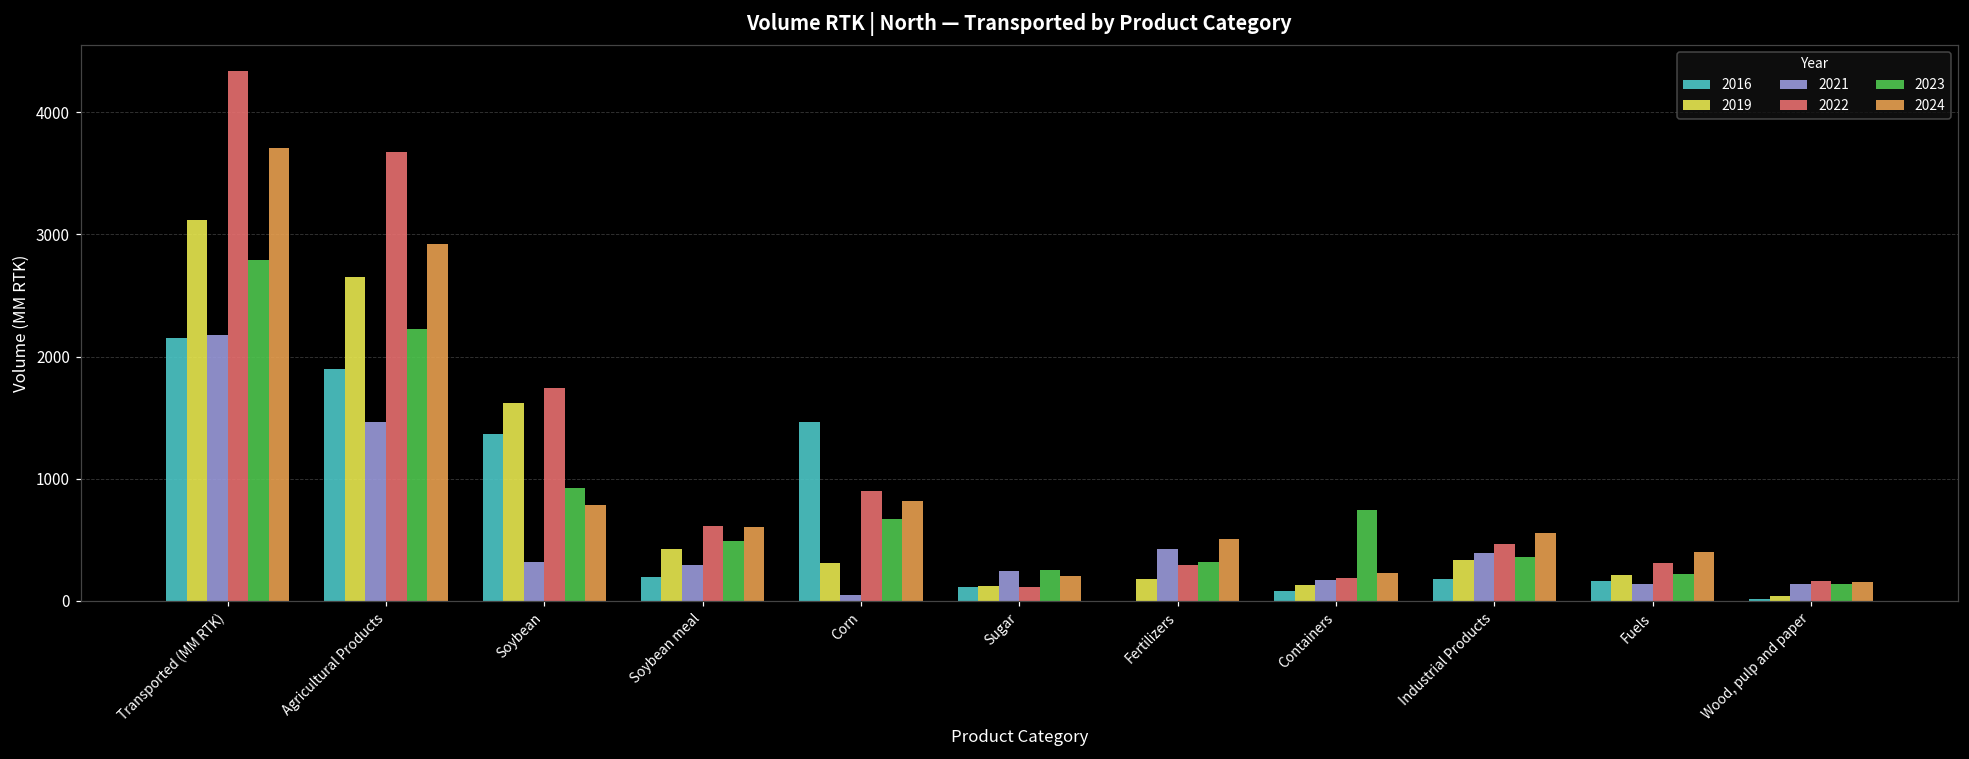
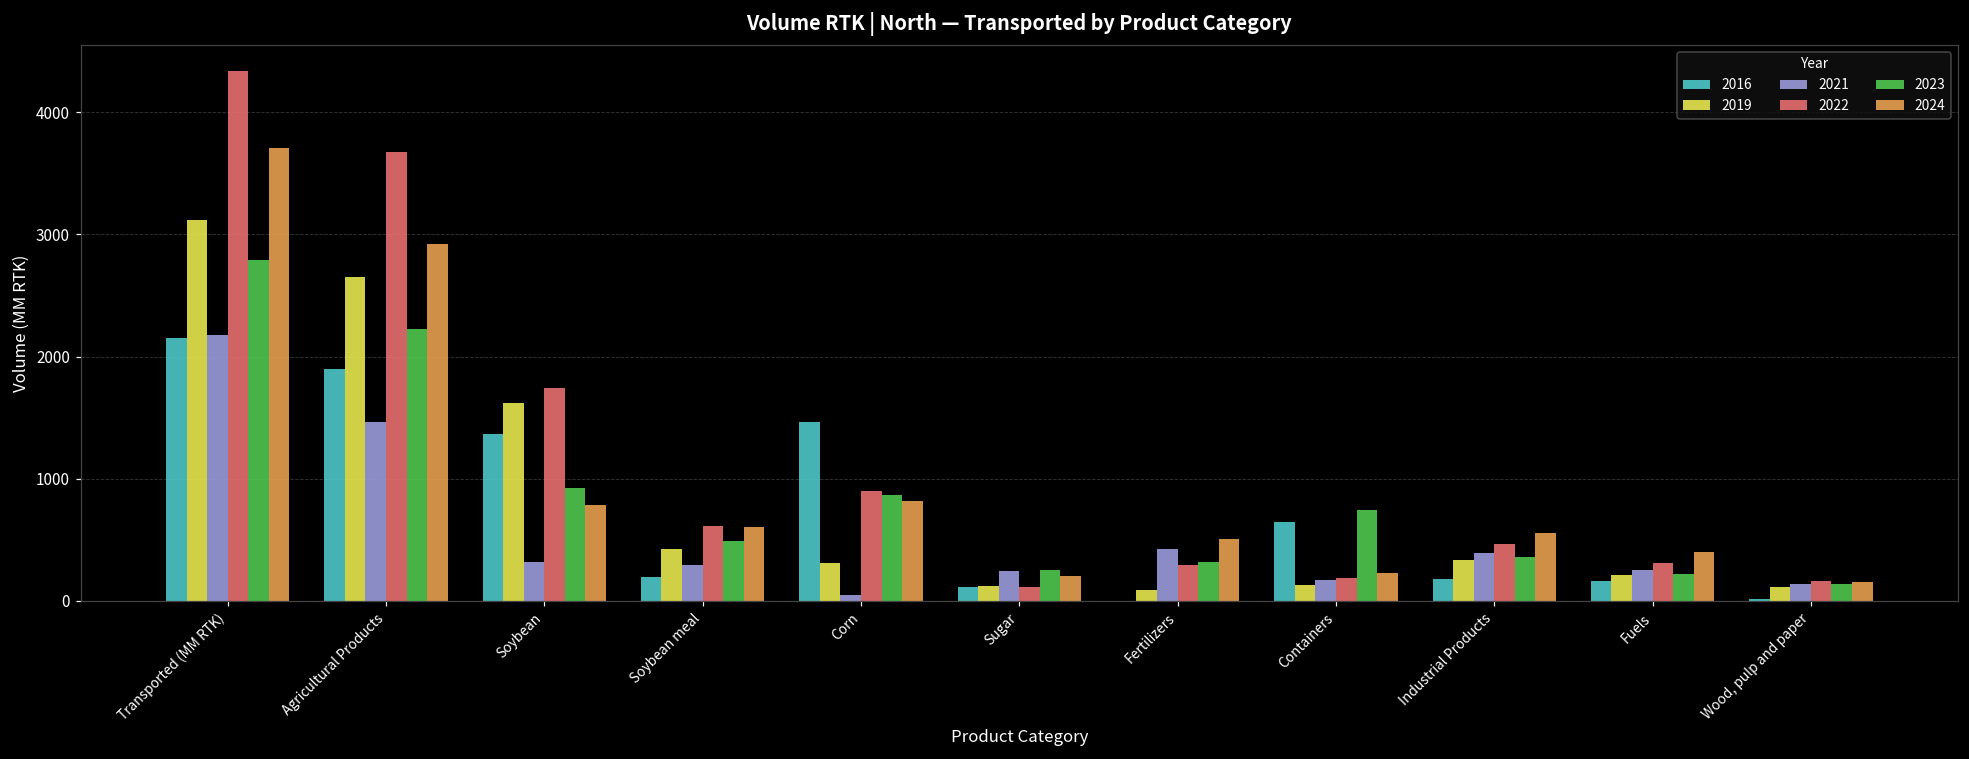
2023, Corn: 670 -> 860
2019, Fertilizers: 180 -> 90
2016, Containers: 80 -> 640
2021, Fuels: 140 -> 250
2019, Wood, pulp and paper: 40 -> 120
